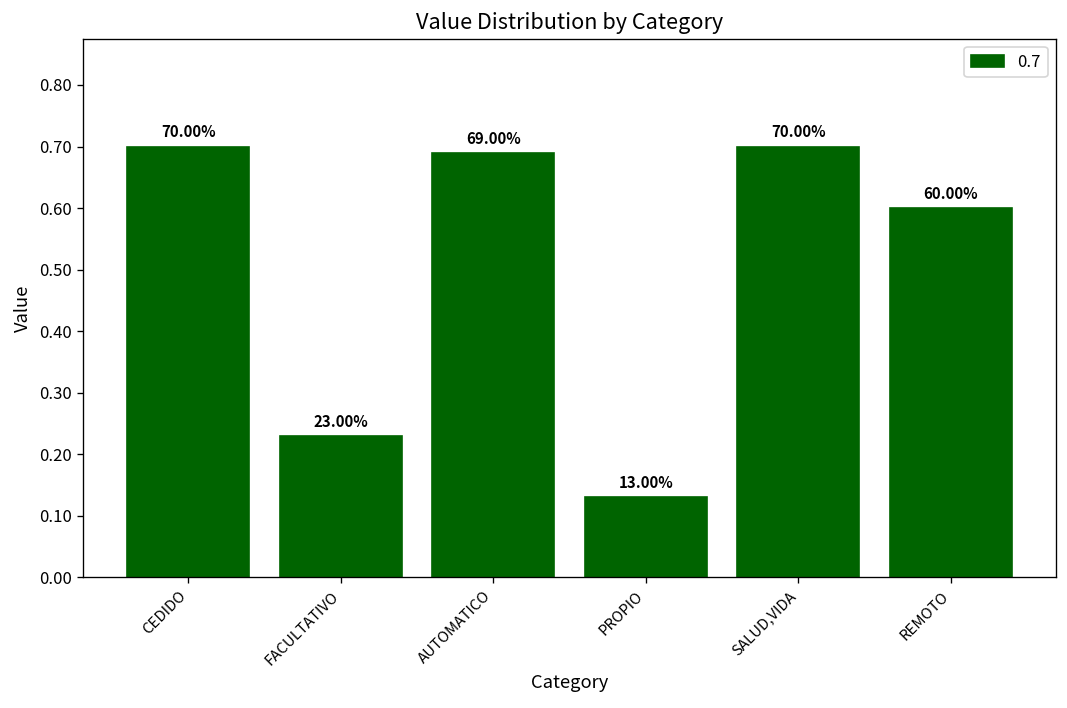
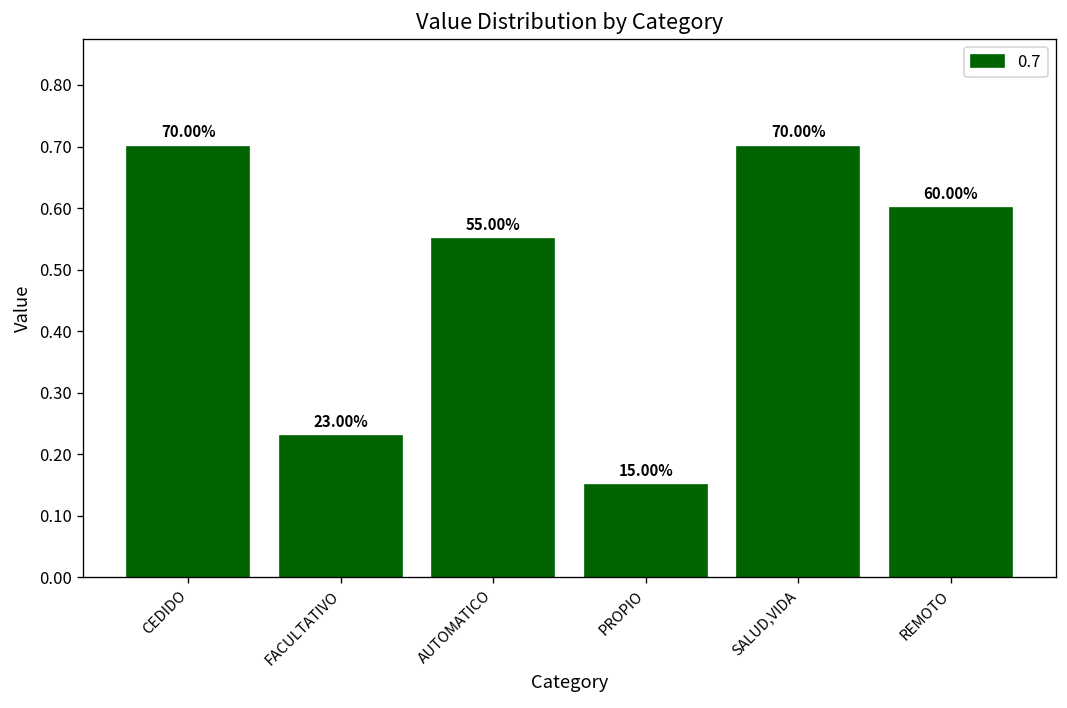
AUTOMATICO: 69.00% -> 55.00%
PROPIO: 13.00% -> 15.00%
